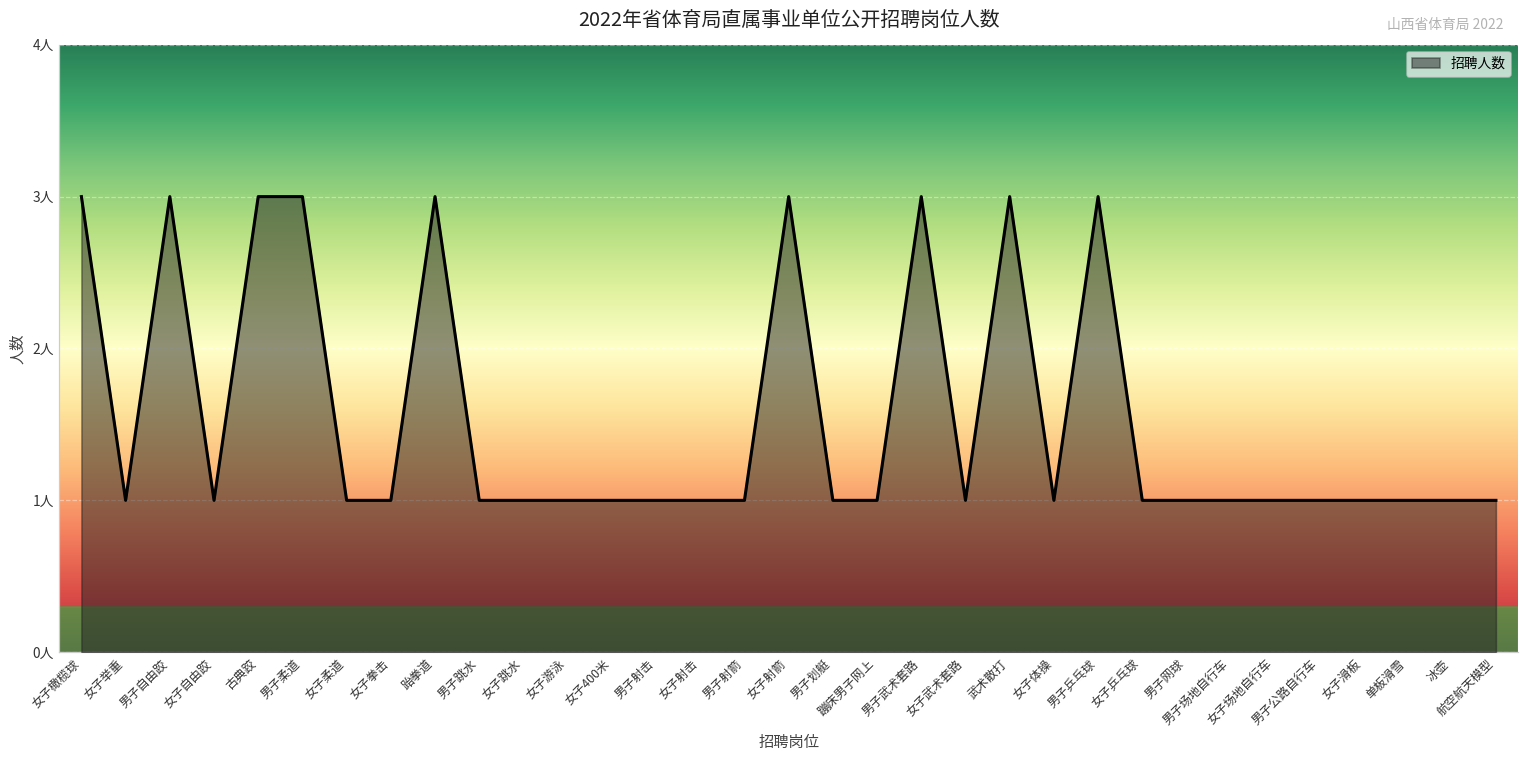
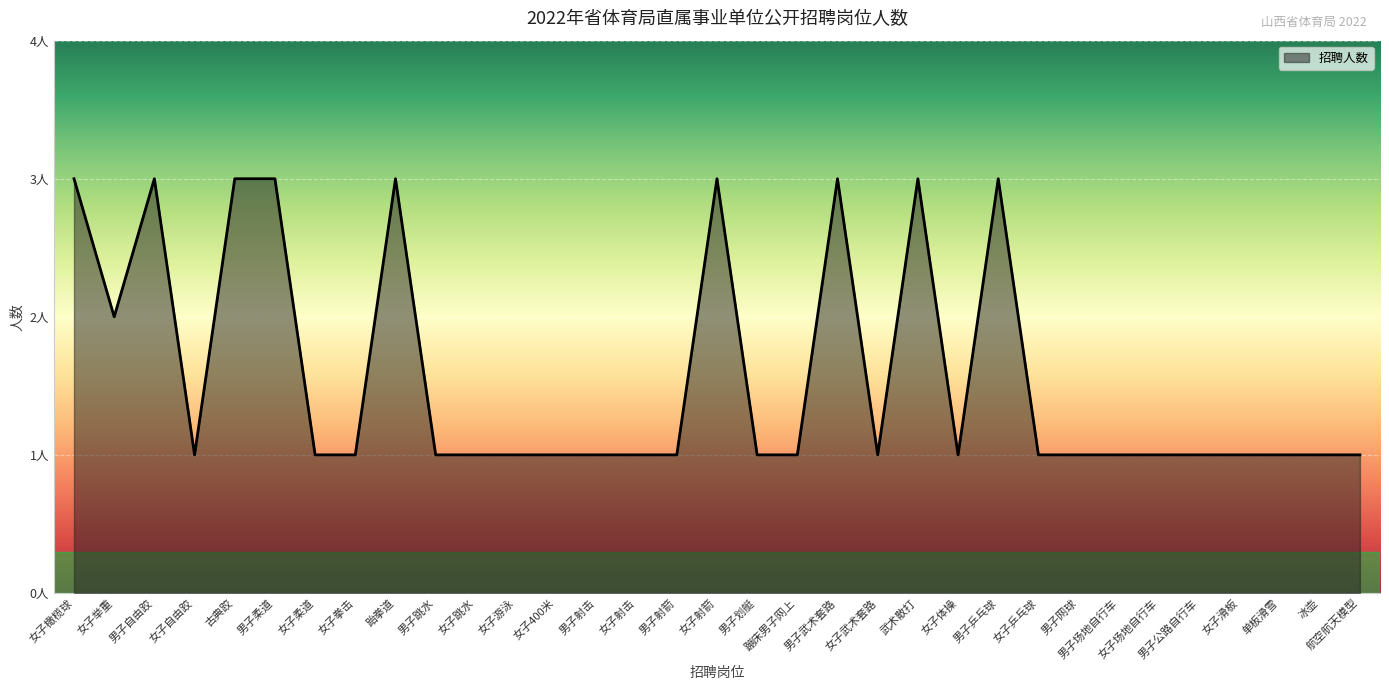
女子举重: 1人 -> 2人
